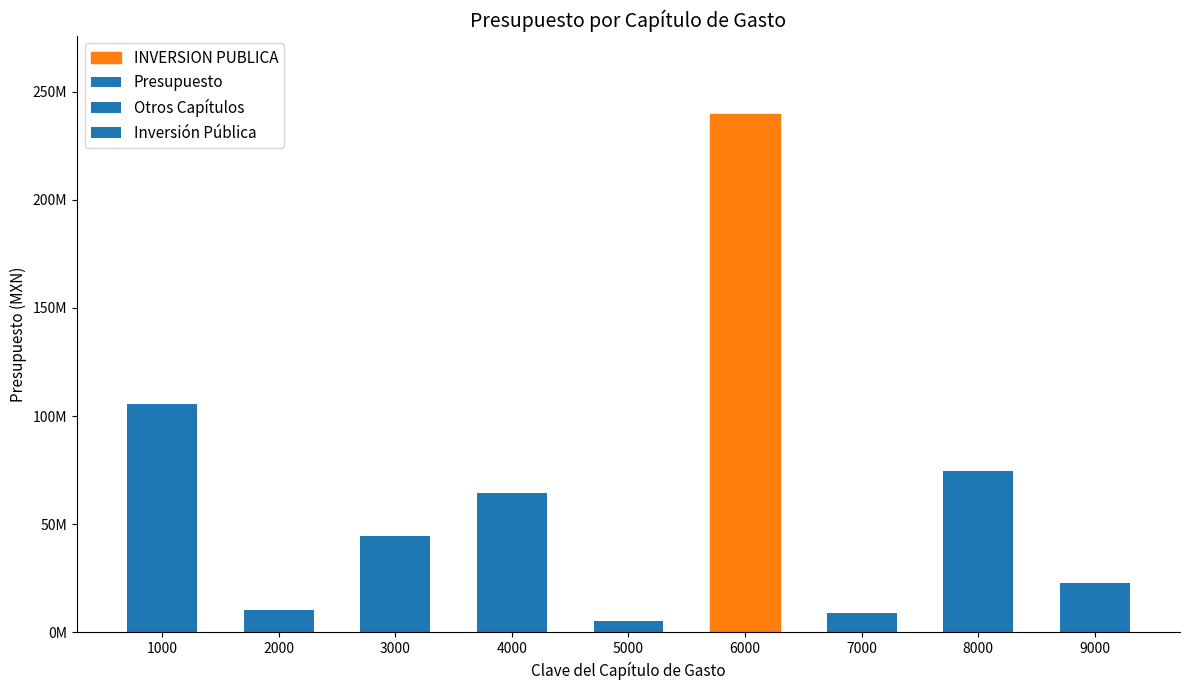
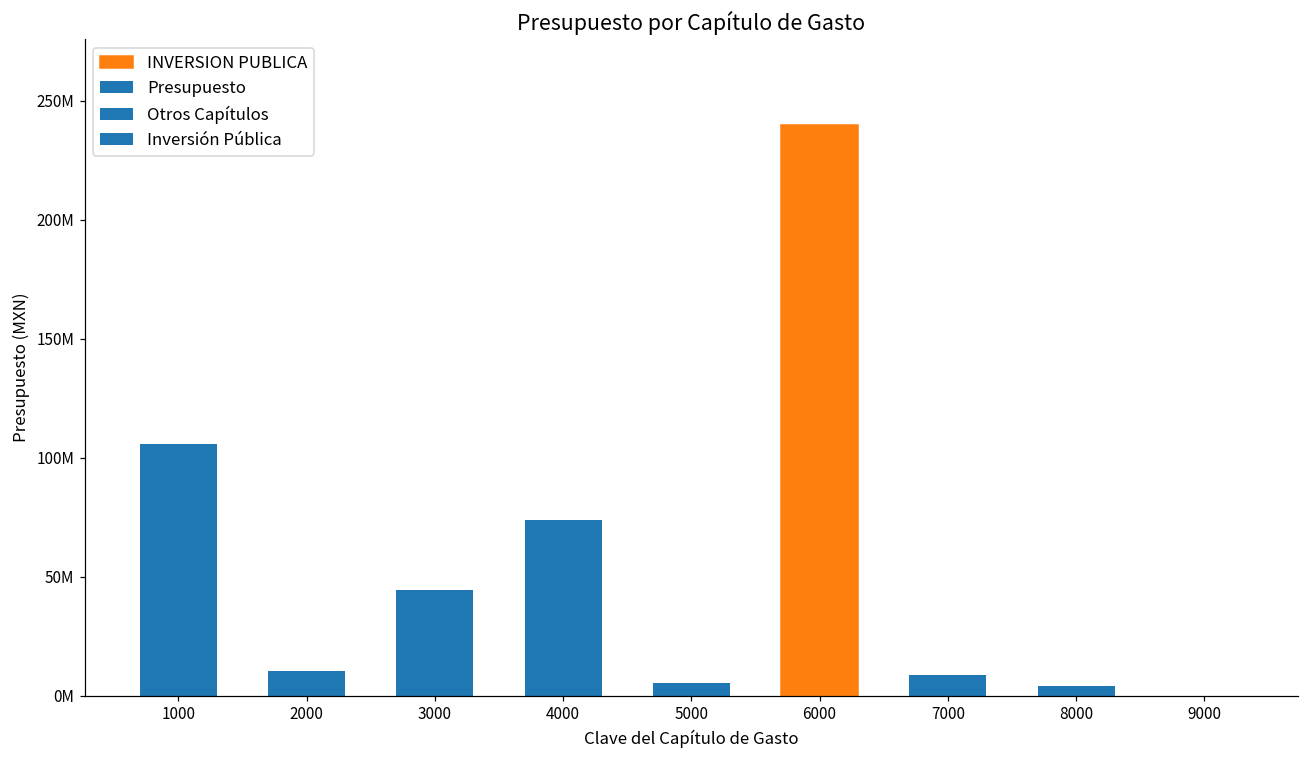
4000: 65000000 -> 74000000
8000: 75000000 -> 4000000
9000: 23000000 -> 0
